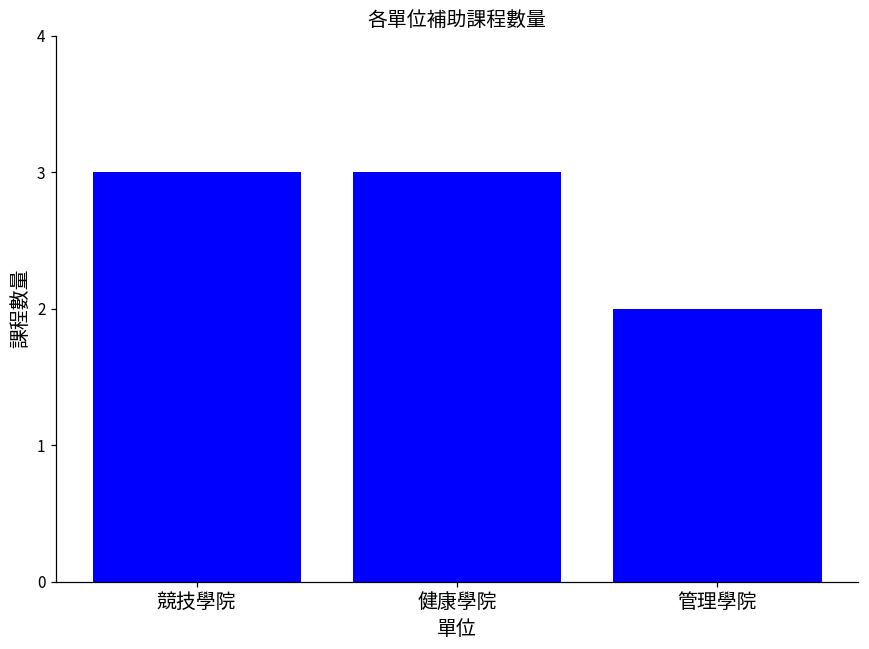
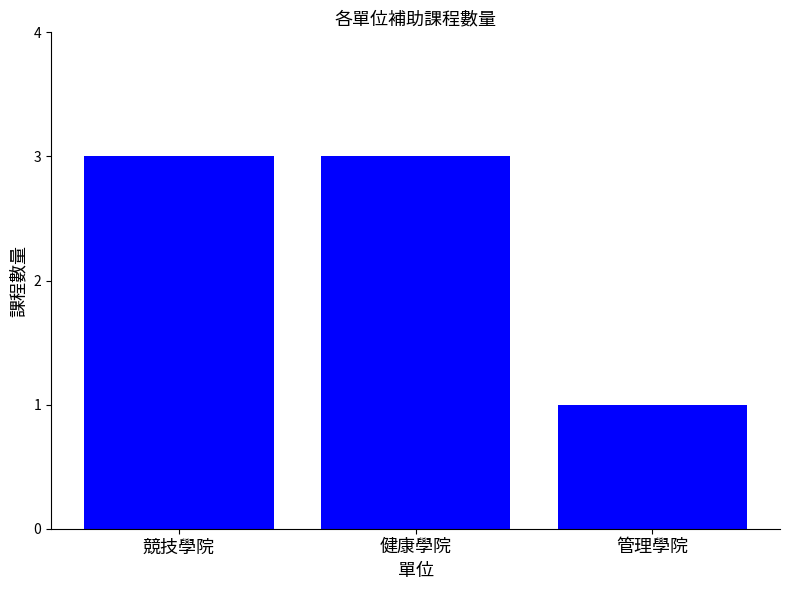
管理學院: 2 -> 1
